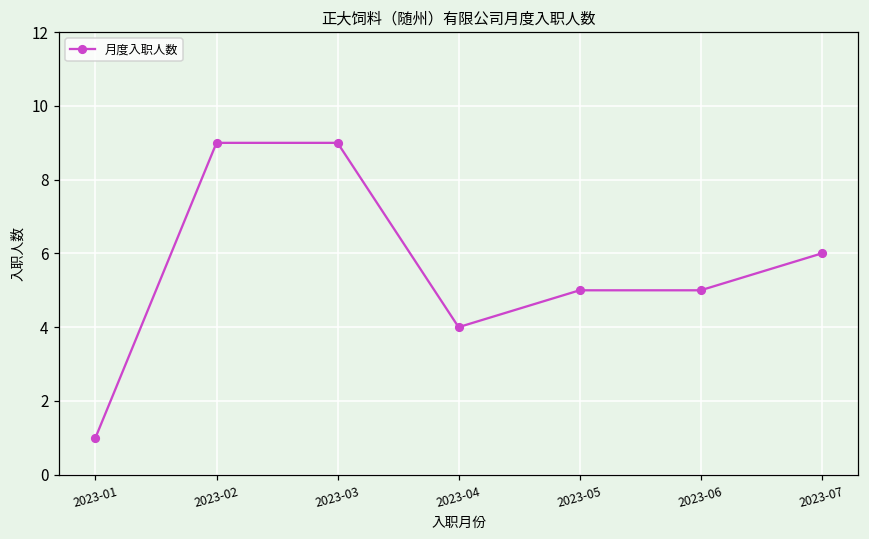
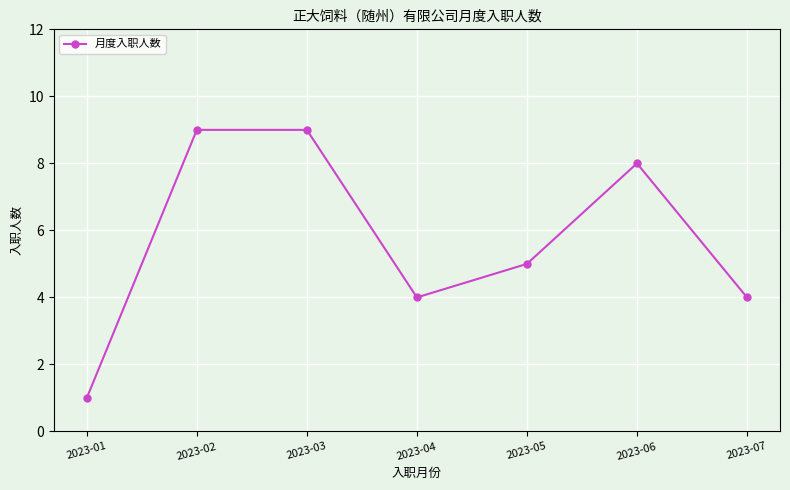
2023-06: 5 -> 8
2023-07: 6 -> 4
